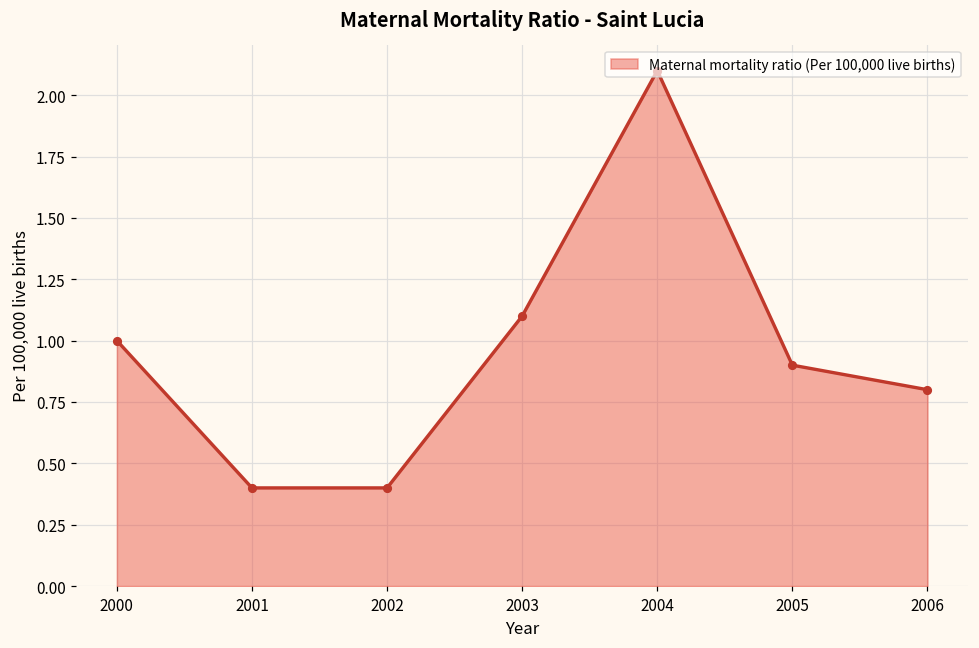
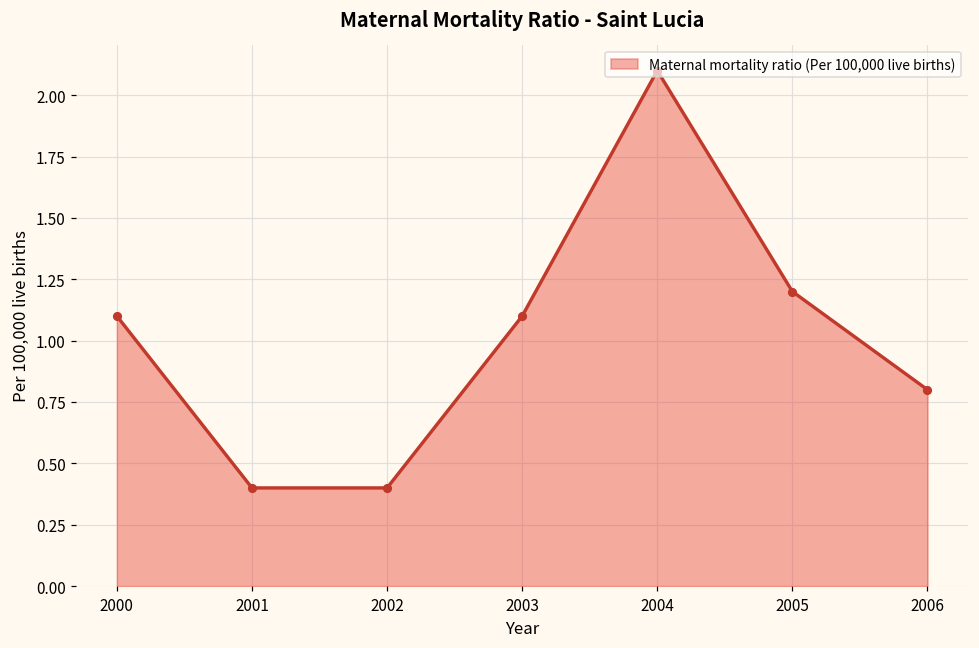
2000: 1.0 -> 1.1
2005: 0.9 -> 1.2
